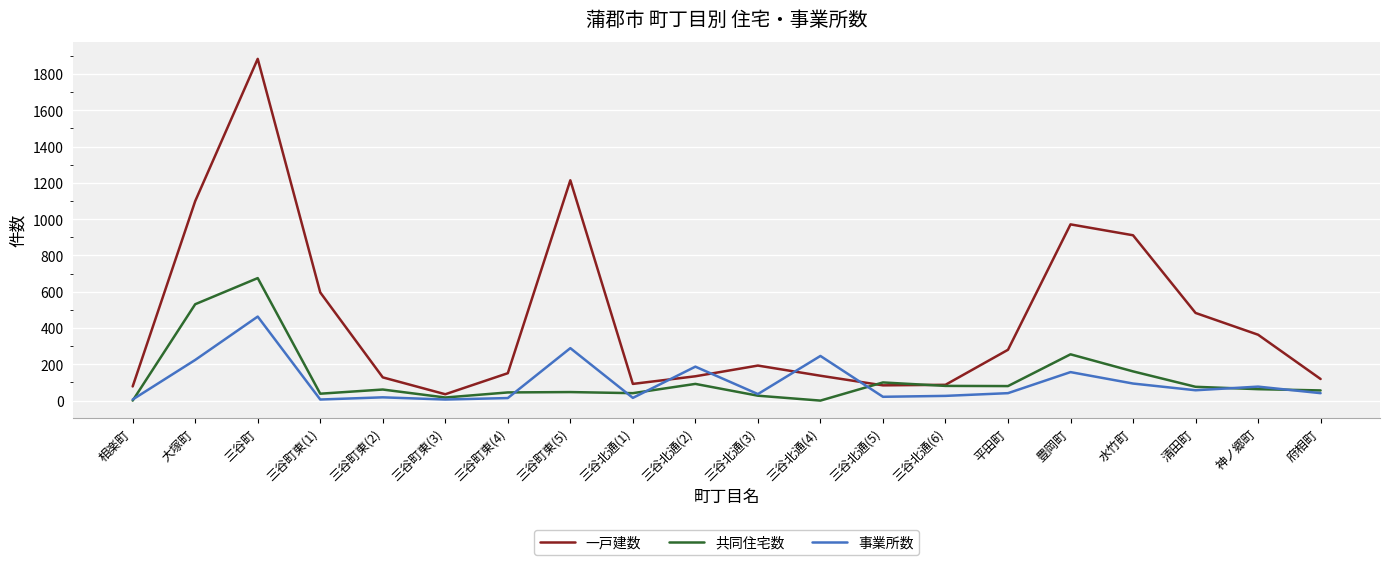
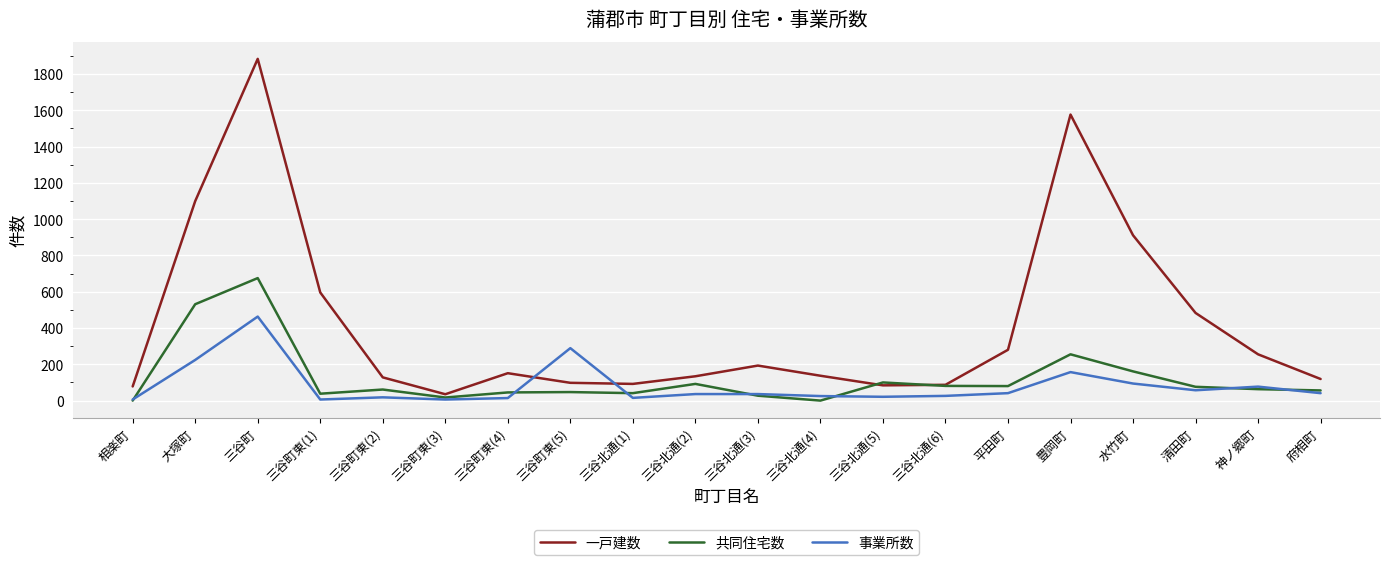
一戸建数, 三谷町東(5): 1210 -> 100
事業所数, 三谷北通(2): 190 -> 40
事業所数, 三谷北通(4): 250 -> 30
一戸建数, 豊岡町: 970 -> 1580
一戸建数, 神ノ郷町: 360 -> 260
